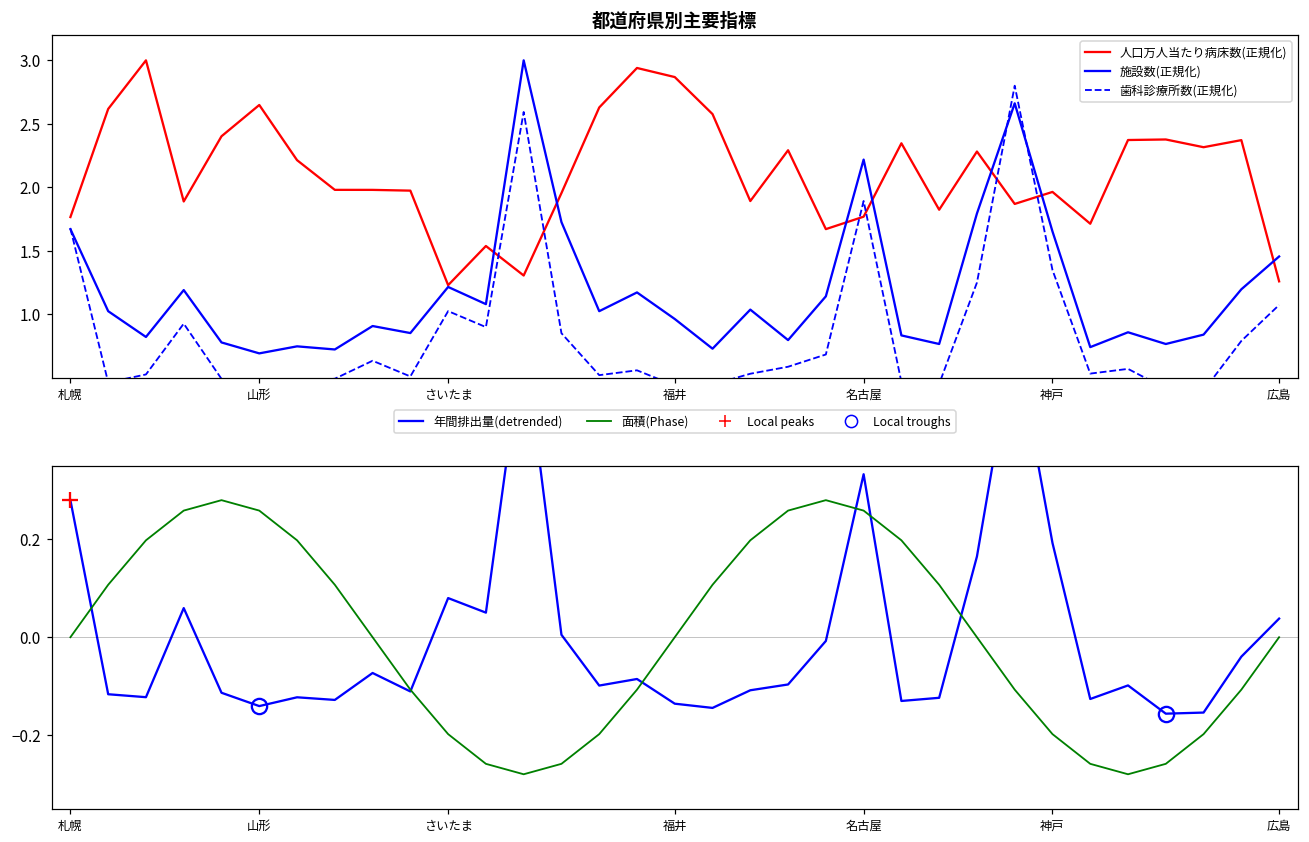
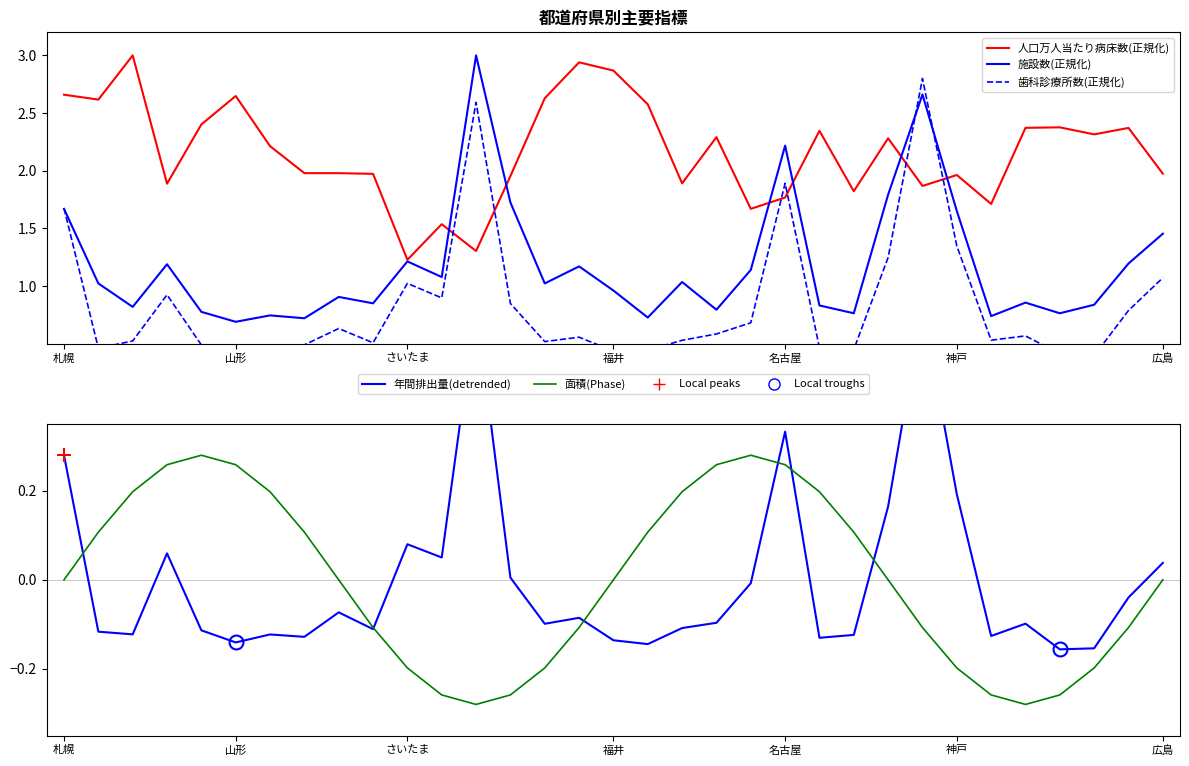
都道府県別主要指標, 人口万人当たり病床数(正規化), 札幌: 1.77 -> 2.66
都道府県別主要指標, 人口万人当たり病床数(正規化), 広島: 1.26 -> 1.97
